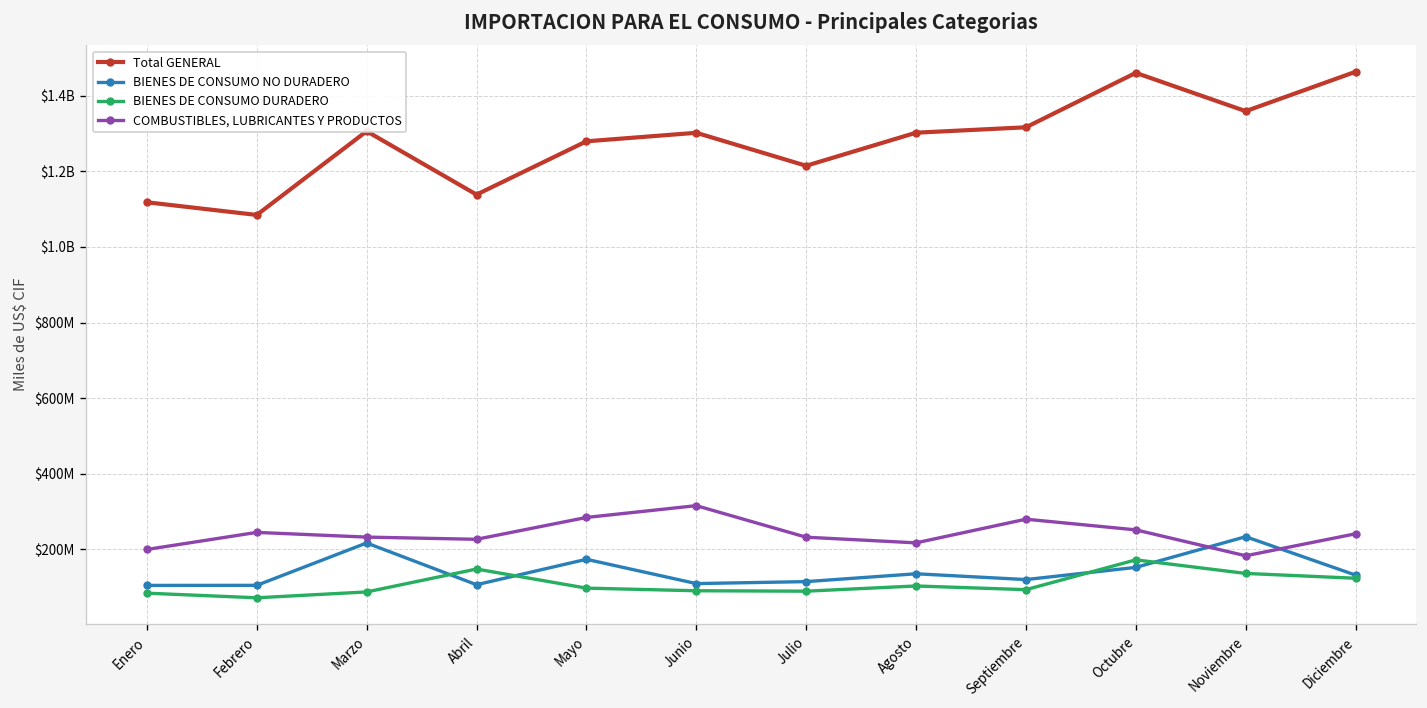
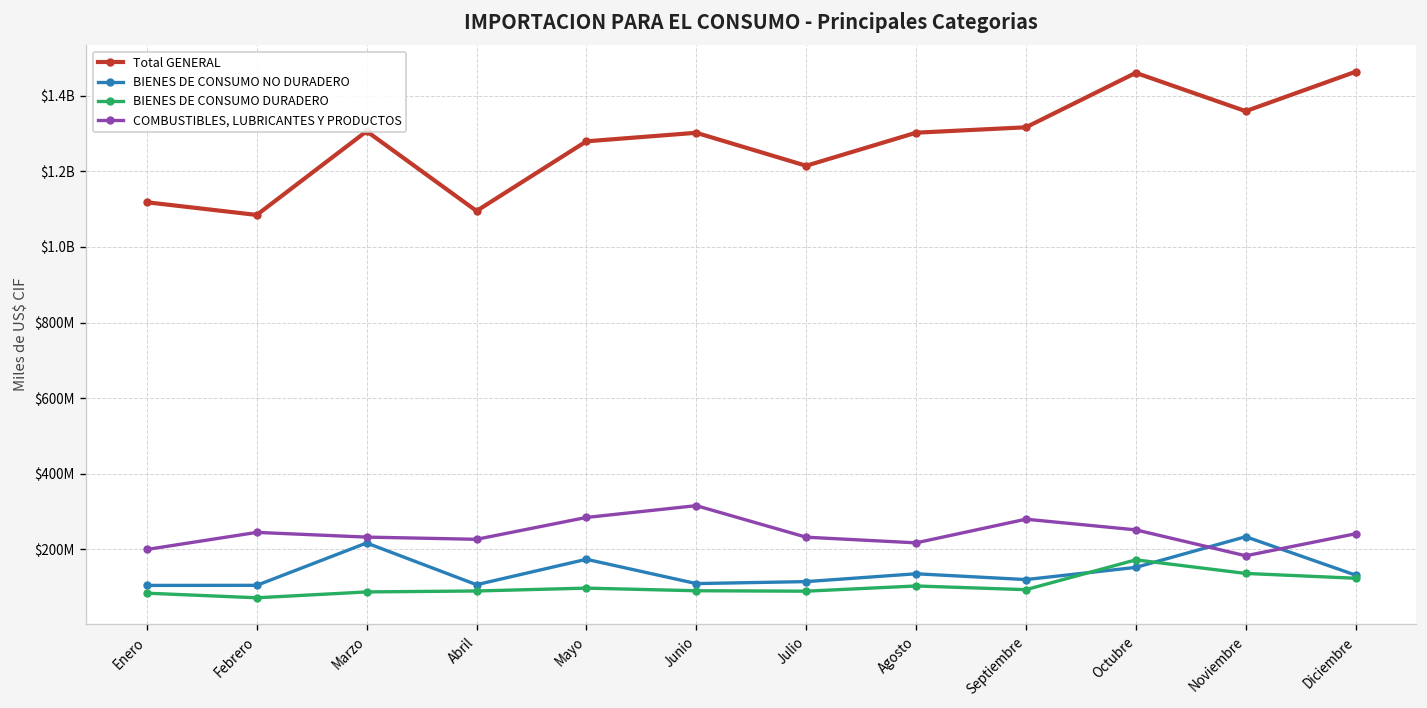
Total GENERAL, Abril: $1140000000 -> $1100000000
BIENES DE CONSUMO DURADERO, Abril: $150000000 -> $90000000
